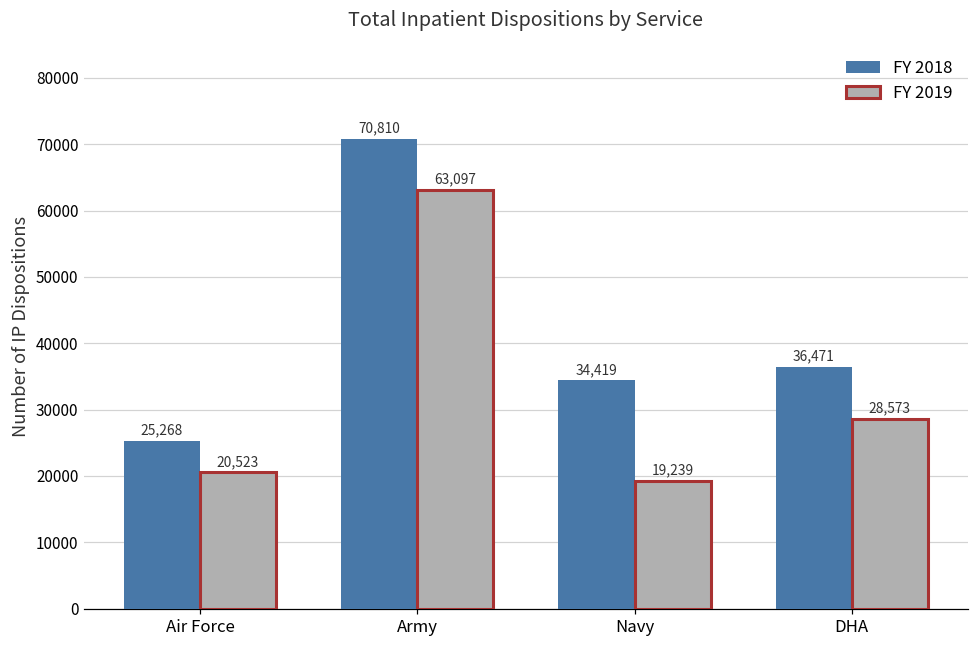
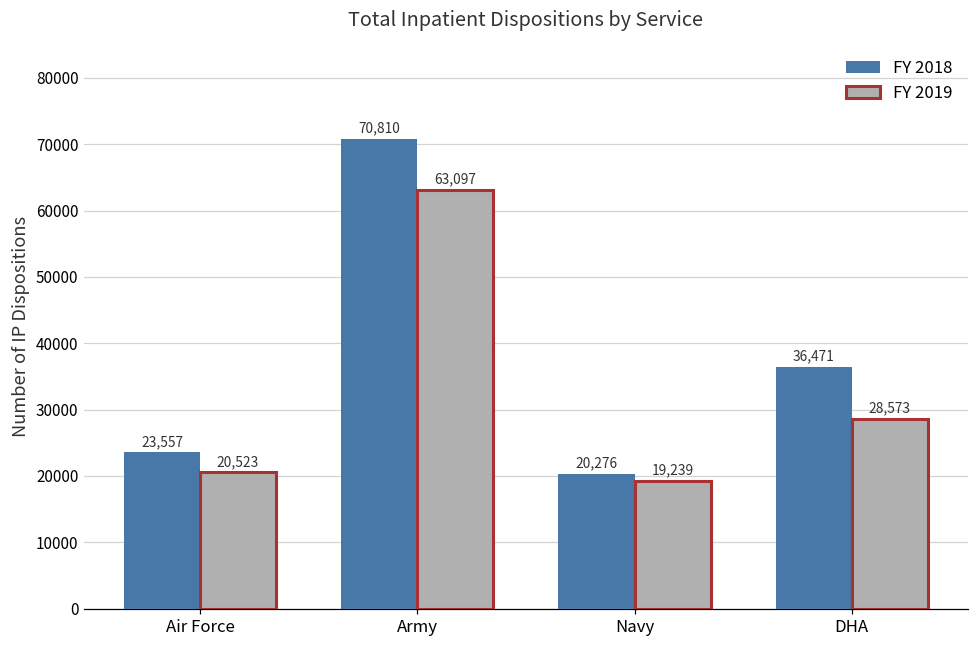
FY 2018, Air Force: 25,268 -> 23,557
FY 2018, Navy: 34,419 -> 20,276
